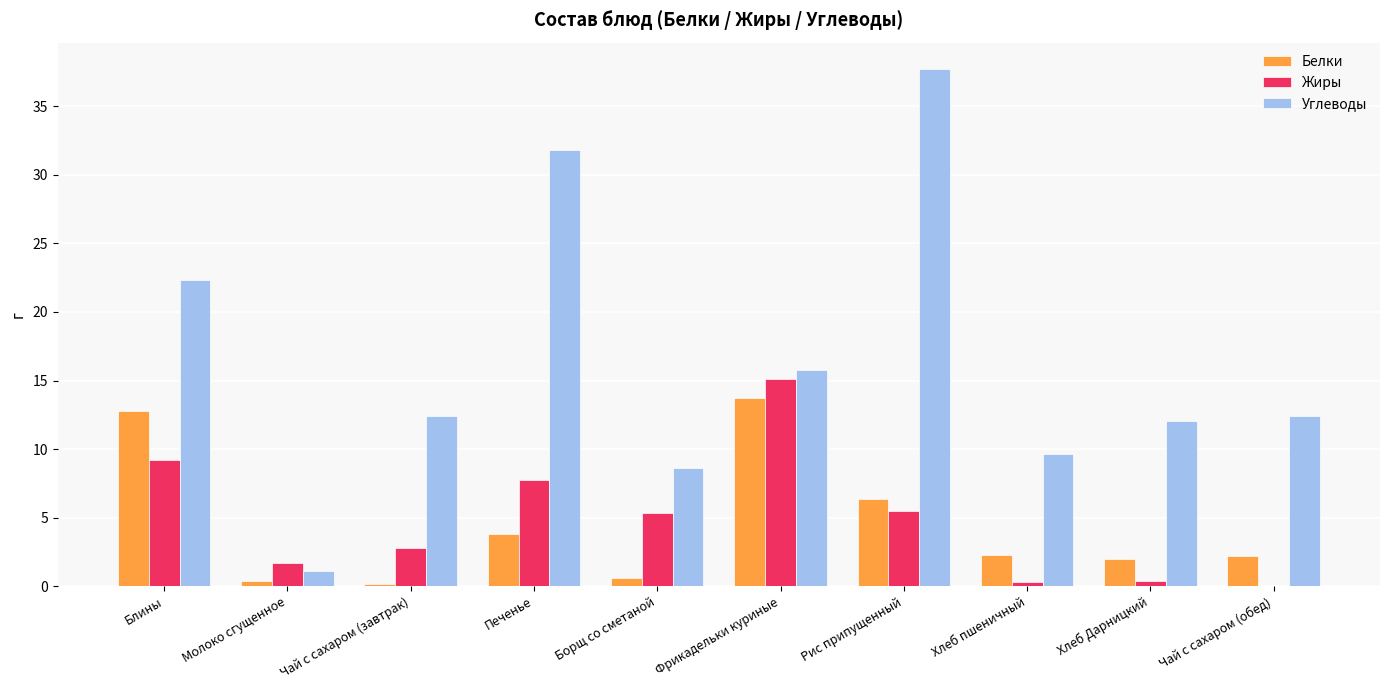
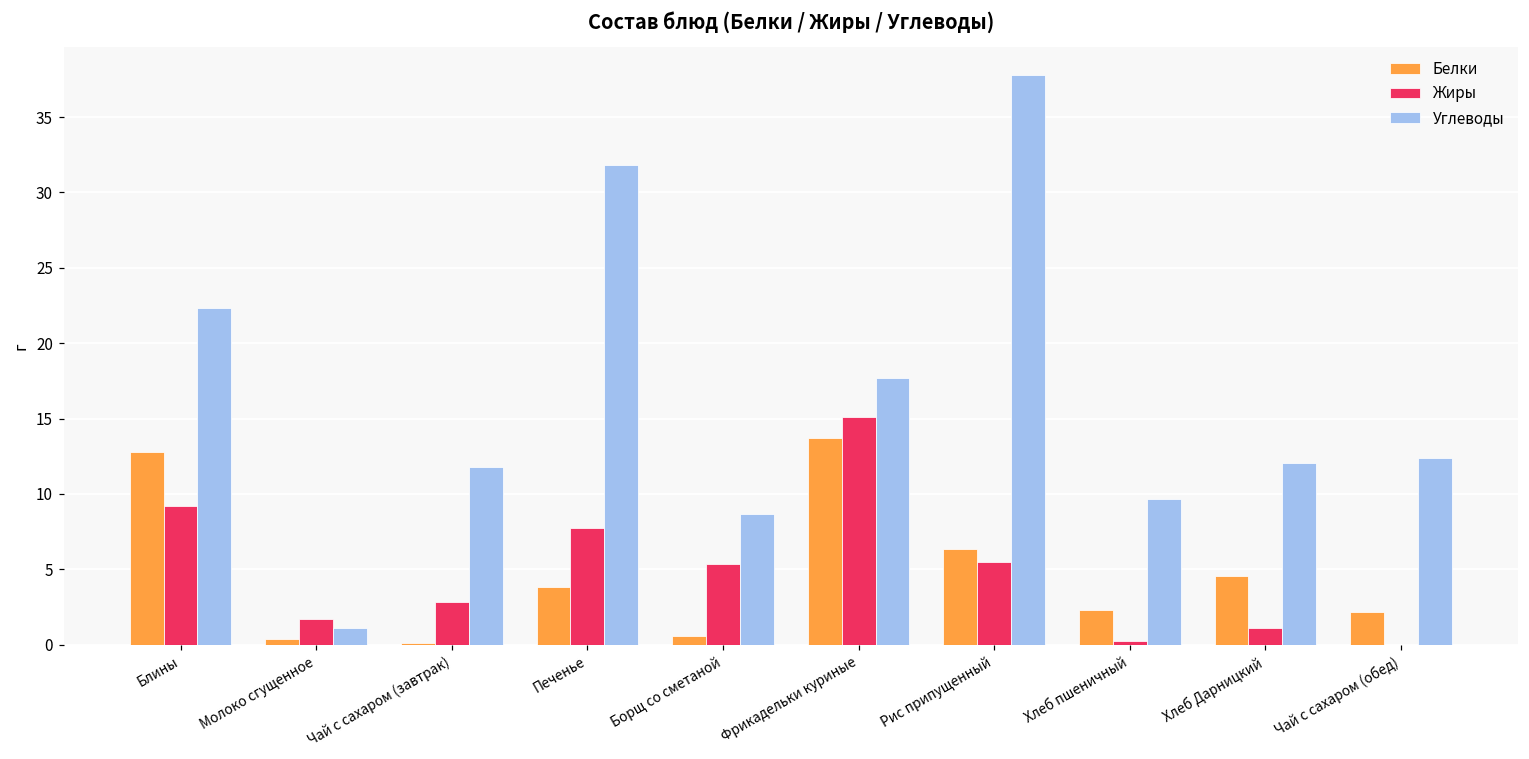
Углеводы, Чай с сахаром (завтрак): 12.4 -> 11.8
Углеводы, Фрикадельки куриные: 15.8 -> 17.7
Белки, Хлеб Дарницкий: 2.0 -> 4.6
Жиры, Хлеб Дарницкий: 0.4 -> 1.1
